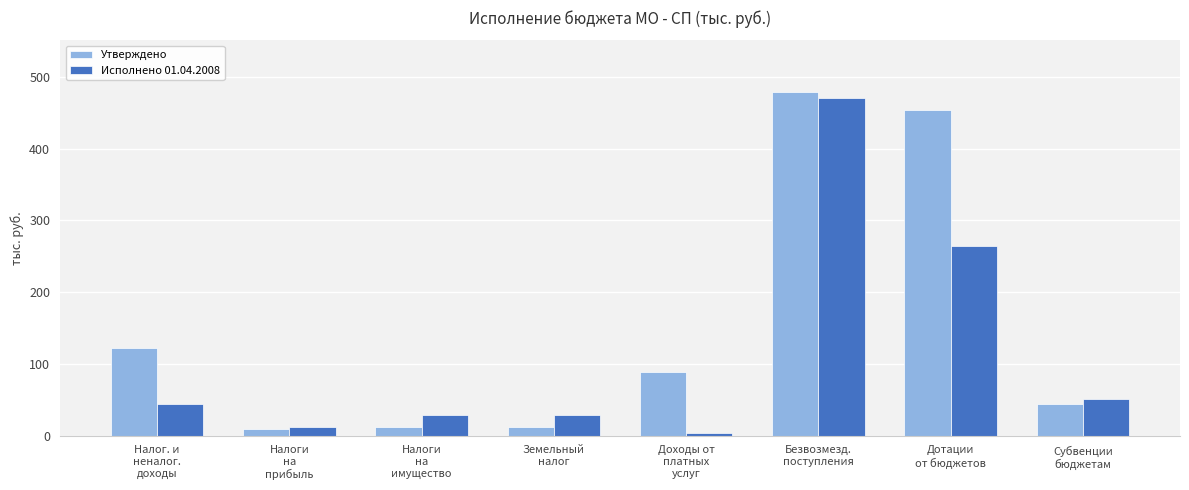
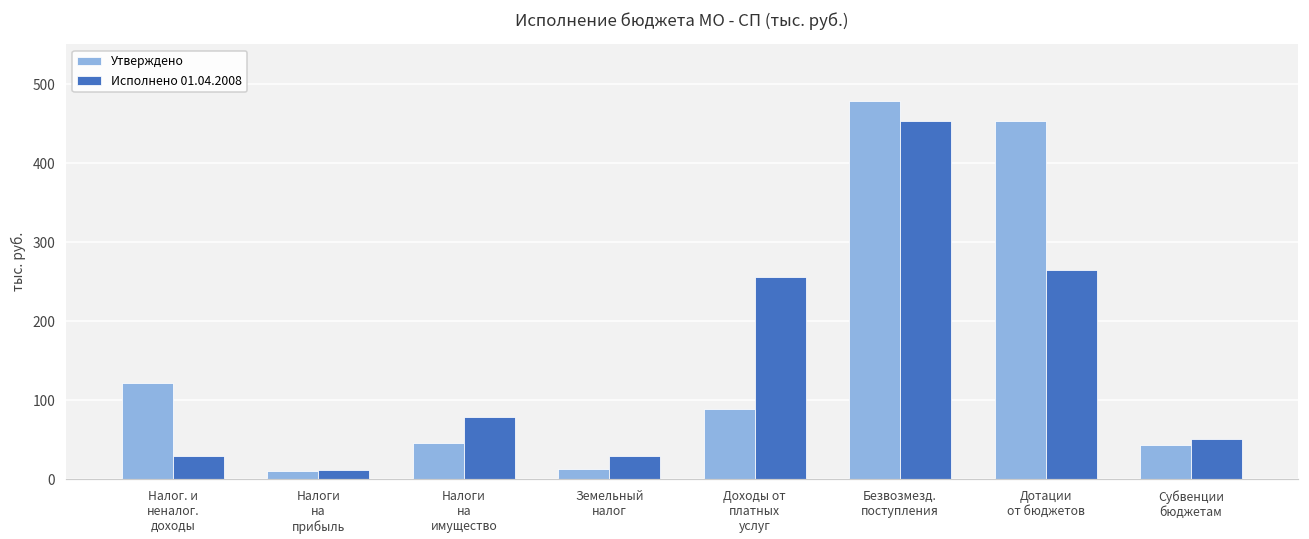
Исполнено 01.04.2008, Налог. и неналог. доходы: 40 -> 30
Утверждено, Налоги на имущество: 10 -> 50
Исполнено 01.04.2008, Налоги на имущество: 30 -> 80
Исполнено 01.04.2008, Доходы от платных услуг: 0 -> 260
Исполнено 01.04.2008, Безвозмезд. поступления: 470 -> 450
